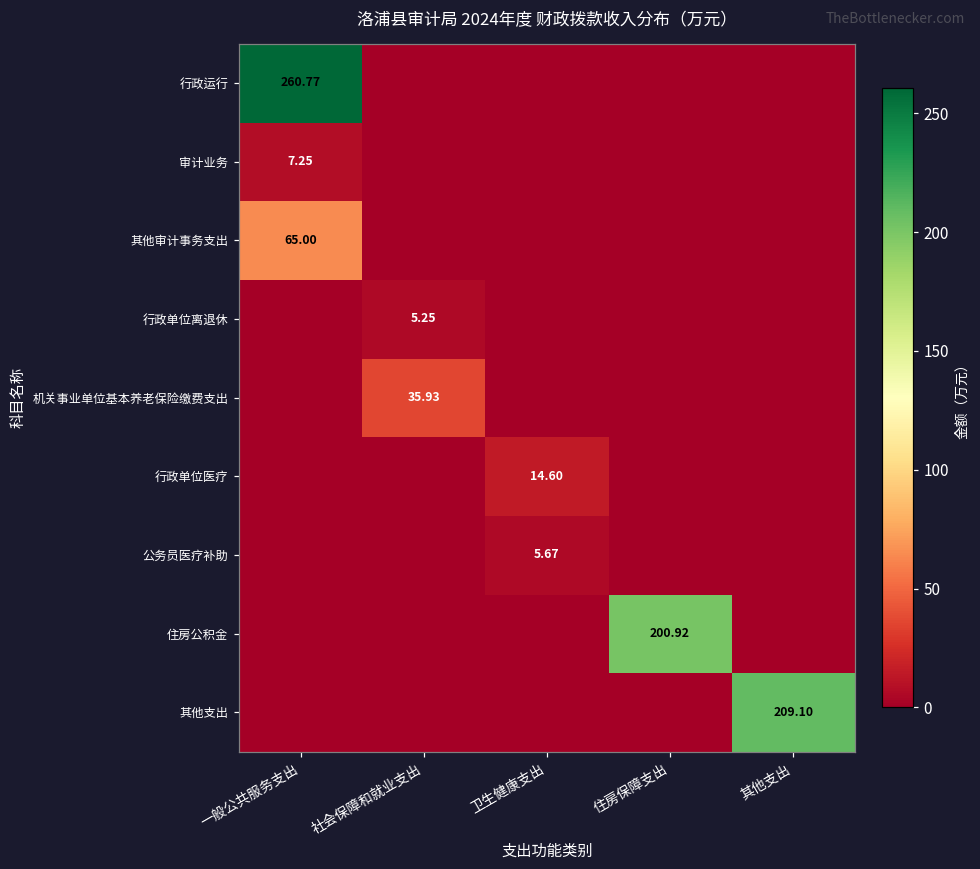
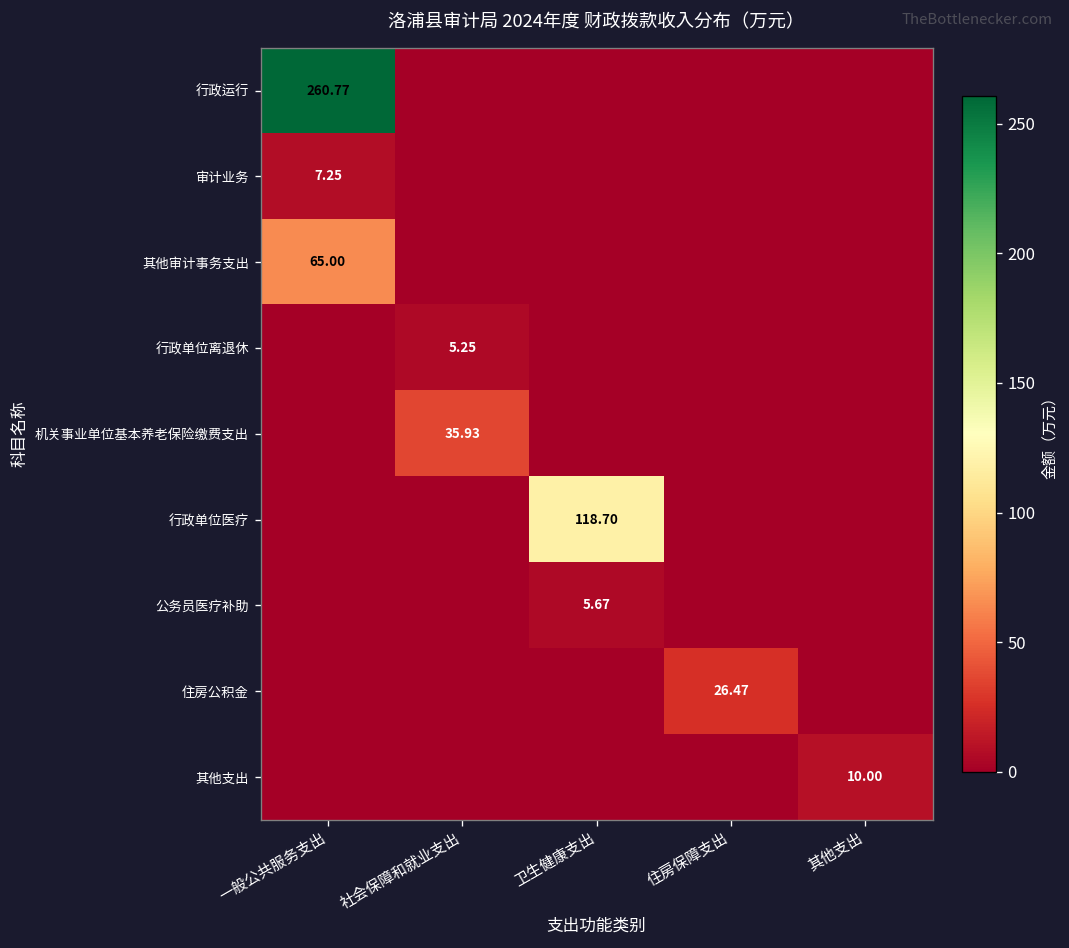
行政单位医疗, 卫生健康支出: 14.60 -> 118.70
住房公积金, 住房保障支出: 200.92 -> 26.47
其他支出, 其他支出: 209.10 -> 10.00
